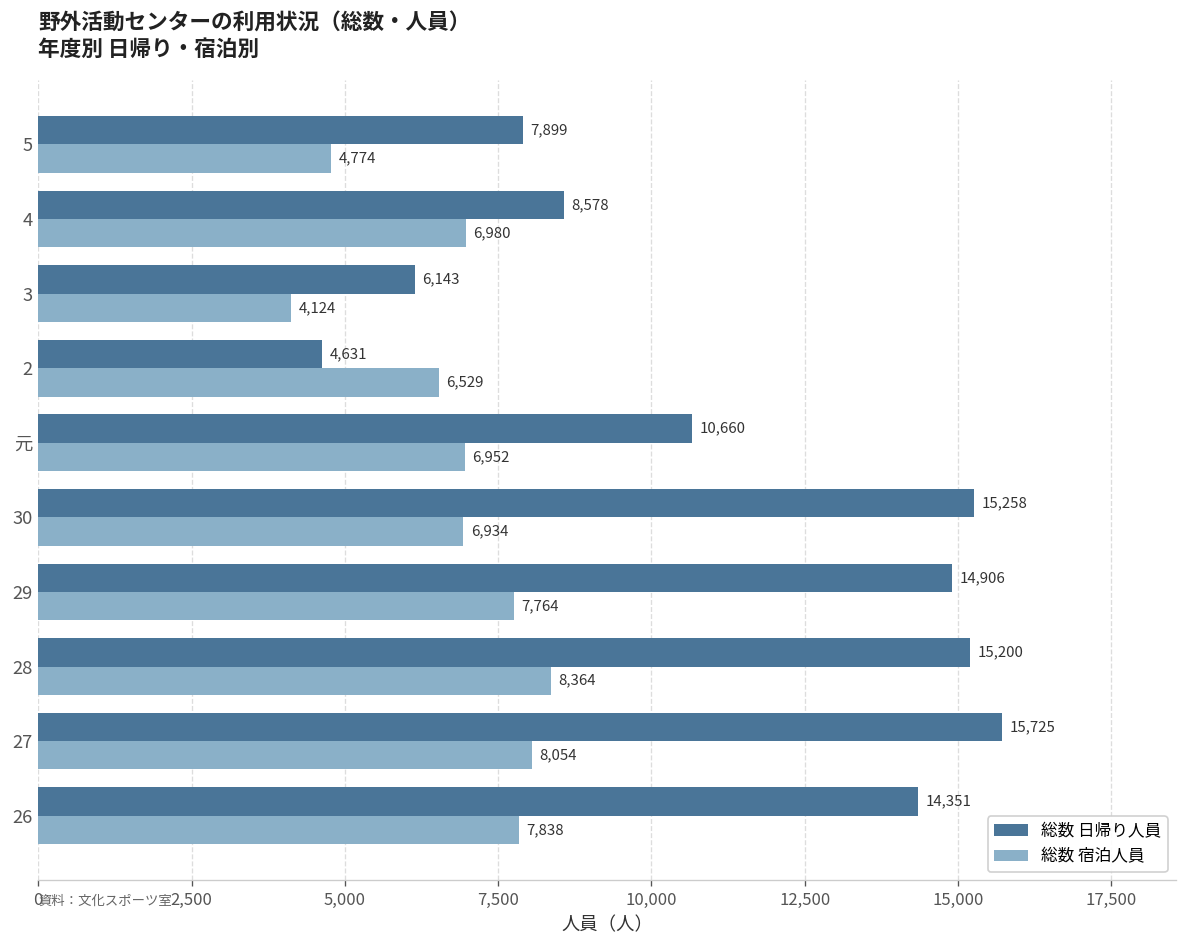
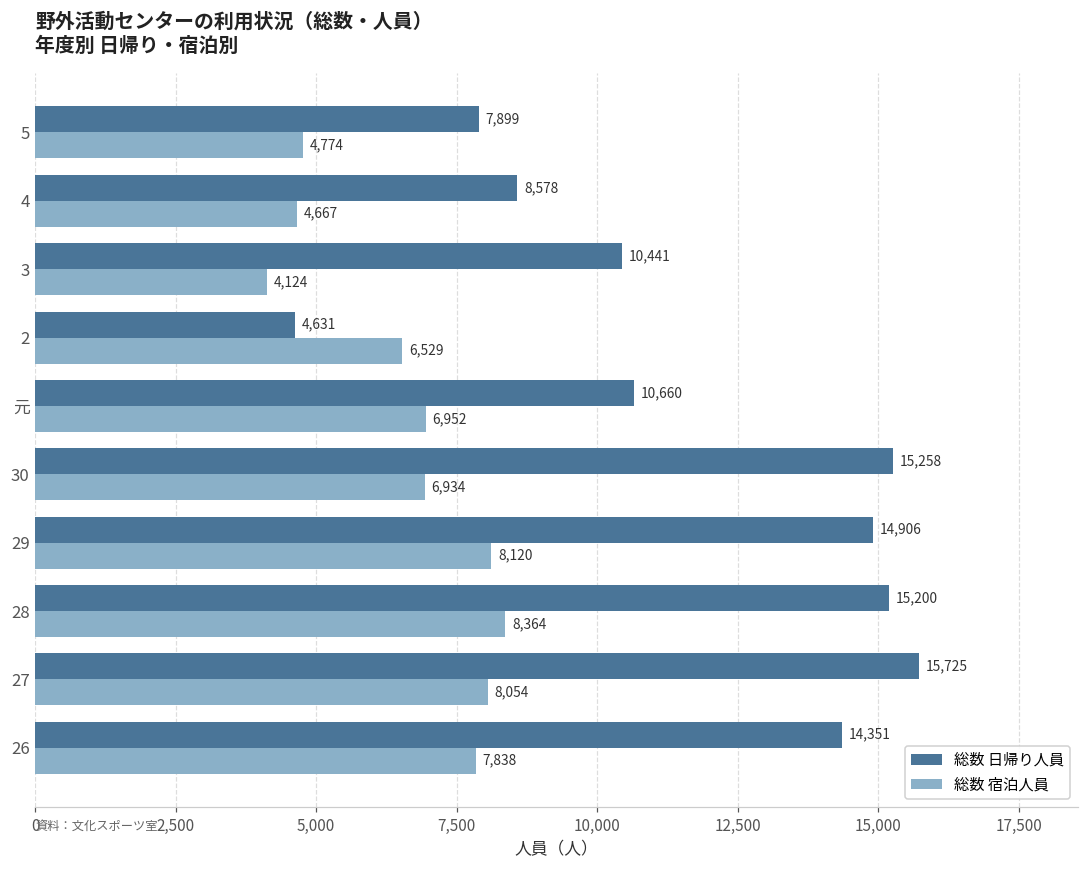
総数 宿泊人員, 4: 6,980 -> 4,667
総数 日帰り人員, 3: 6,143 -> 10,441
総数 宿泊人員, 29: 7,764 -> 8,120
